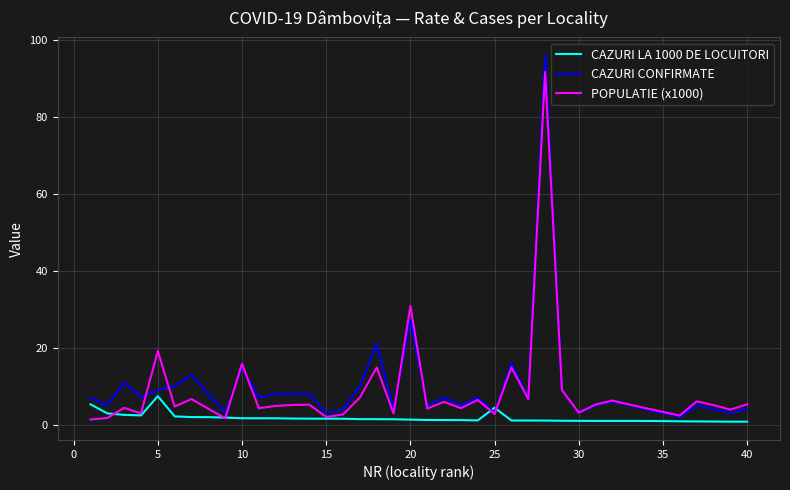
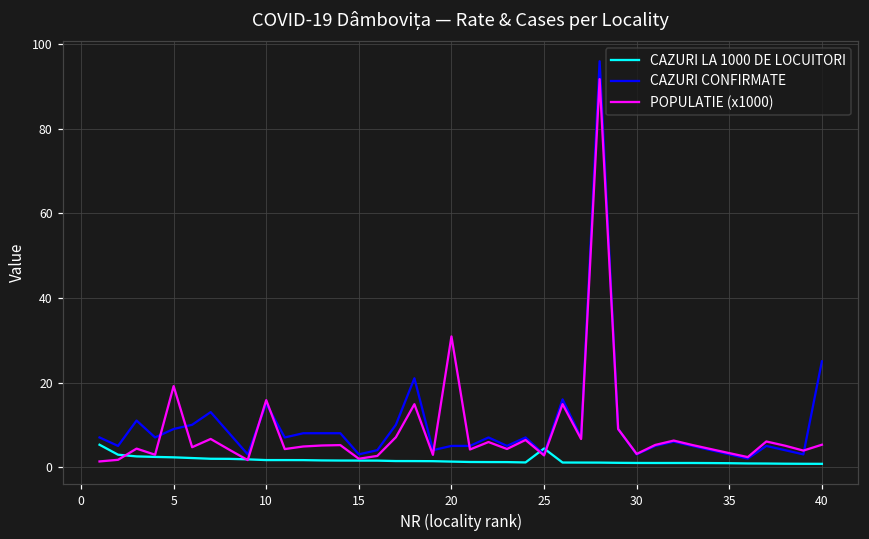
CAZURI LA 1000 DE LOCUITORI, 5: 7 -> 2
CAZURI CONFIRMATE, 20: 27 -> 5
CAZURI CONFIRMATE, 40: 4 -> 25
